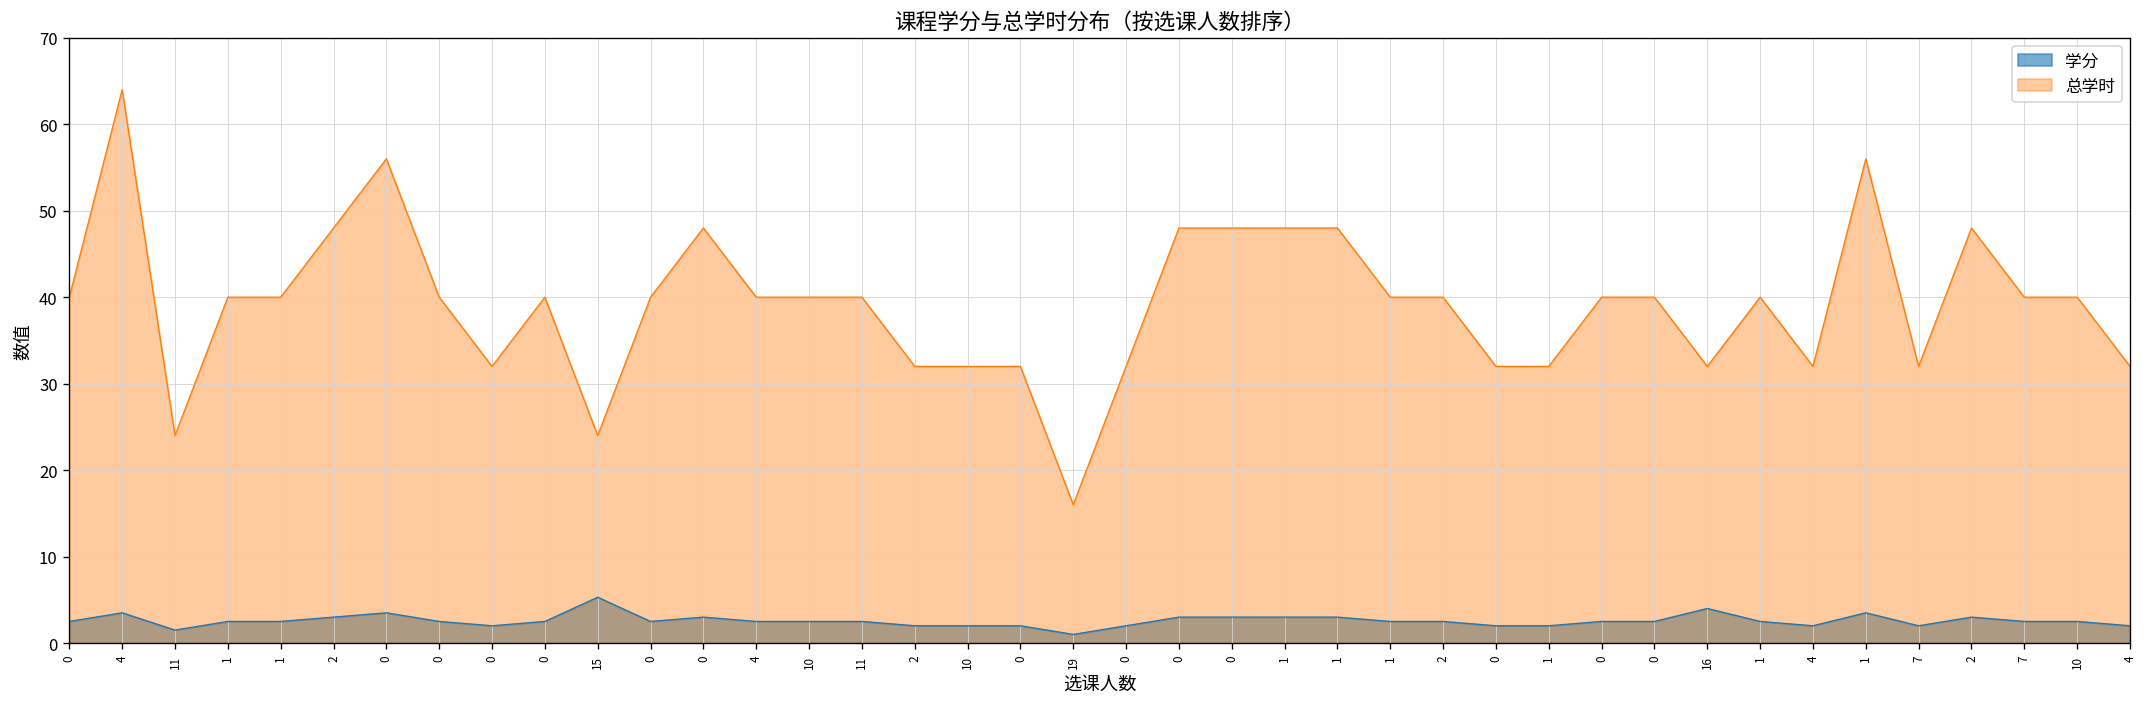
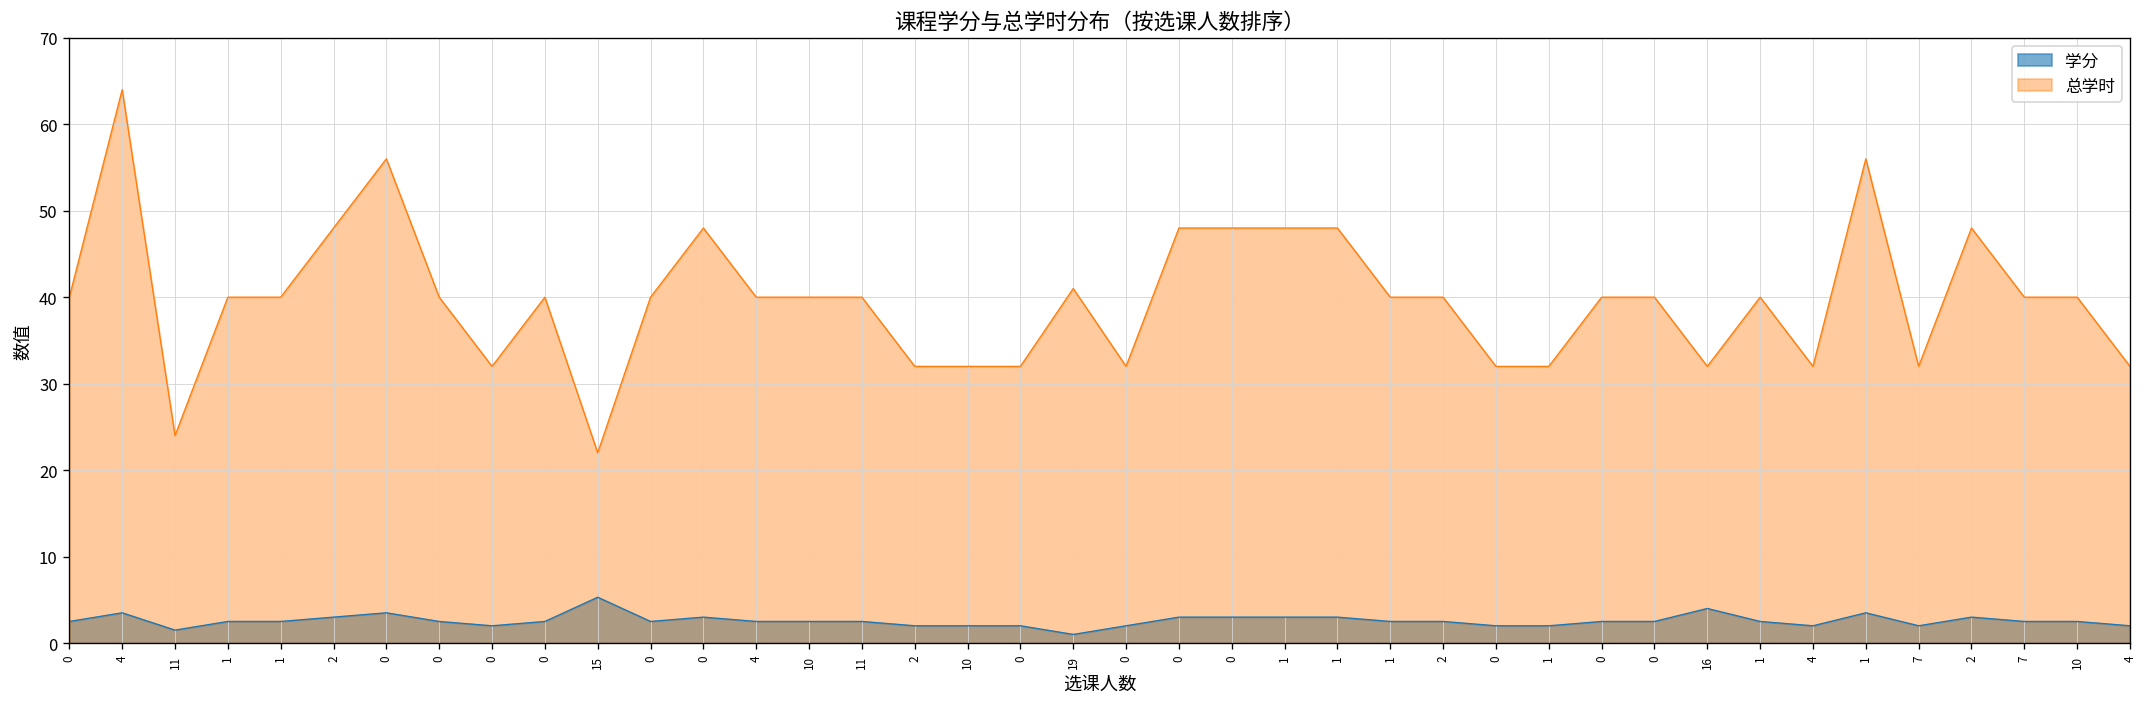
总学时, 15: 24 -> 22
总学时, 19: 16 -> 41
